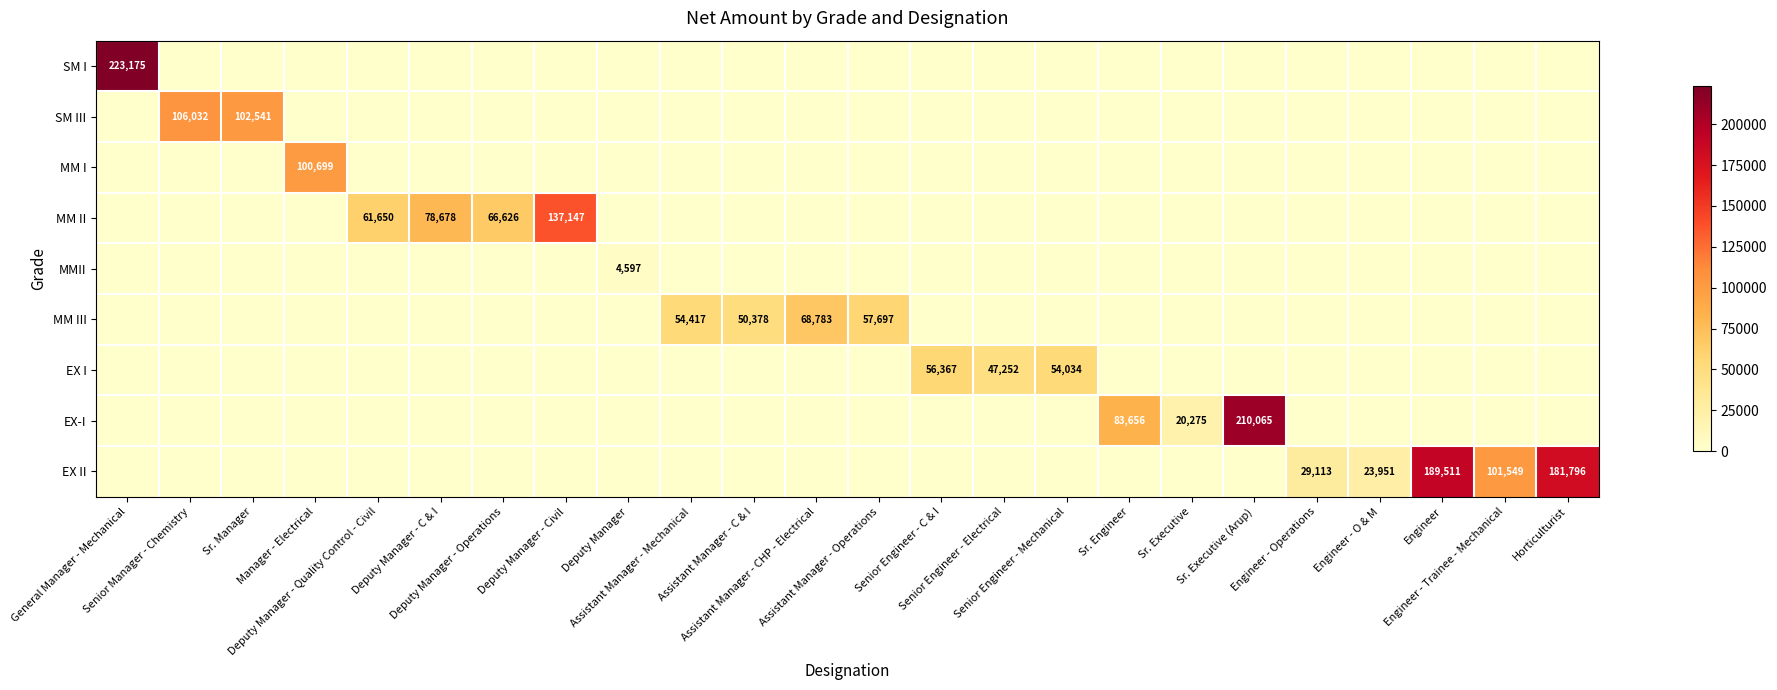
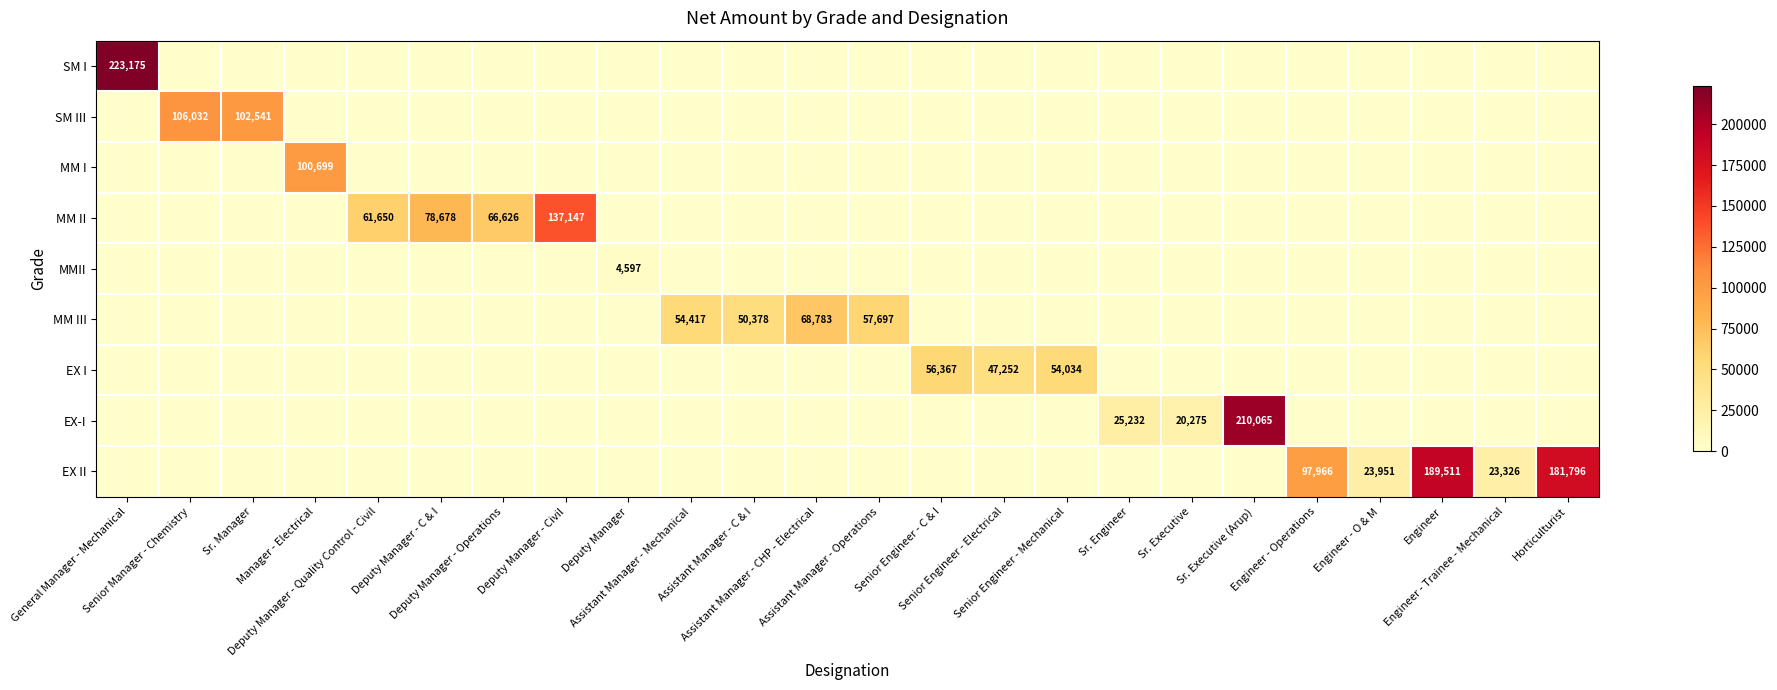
EX-I, Sr. Engineer: 83,656 -> 25,232
EX II, Engineer - Operations: 29,113 -> 97,966
EX II, Engineer - Trainee - Mechanical: 101,549 -> 23,326
